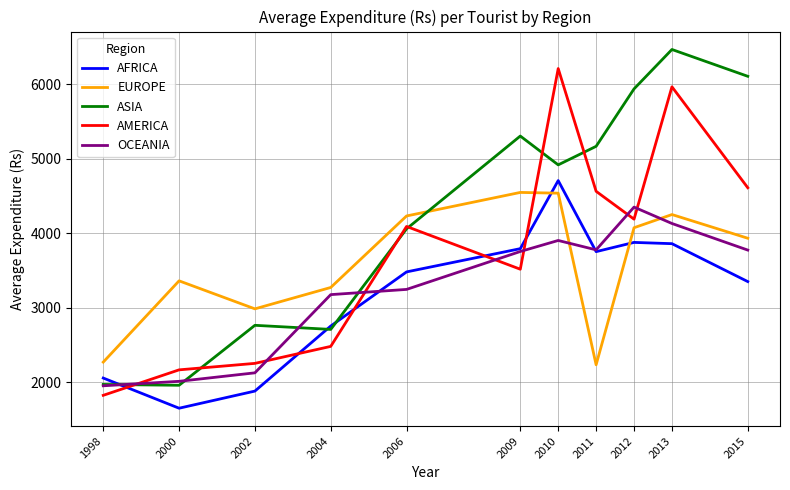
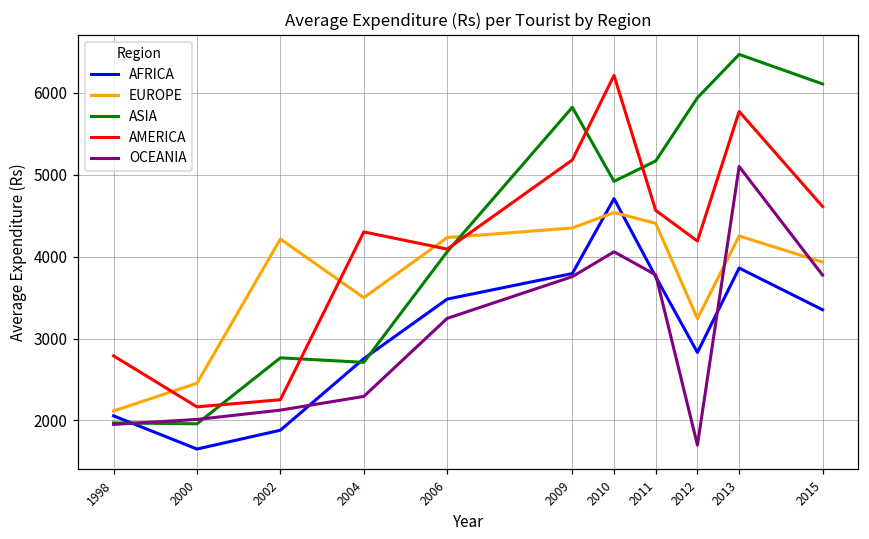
EUROPE, 1998: 2300 -> 2100
AMERICA, 1998: 1800 -> 2800
EUROPE, 2000: 3400 -> 2500
EUROPE, 2002: 3000 -> 4200
EUROPE, 2004: 3300 -> 3500
AMERICA, 2004: 2500 -> 4300
OCEANIA, 2004: 3200 -> 2300
EUROPE, 2009: 4500 -> 4300
ASIA, 2009: 5300 -> 5800
AMERICA, 2009: 3500 -> 5200
OCEANIA, 2010: 3900 -> 4100
EUROPE, 2011: 2200 -> 4400
AFRICA, 2012: 3900 -> 2800
EUROPE, 2012: 4100 -> 3200
OCEANIA, 2012: 4400 -> 1700
AMERICA, 2013: 6000 -> 5800
OCEANIA, 2013: 4100 -> 5100
